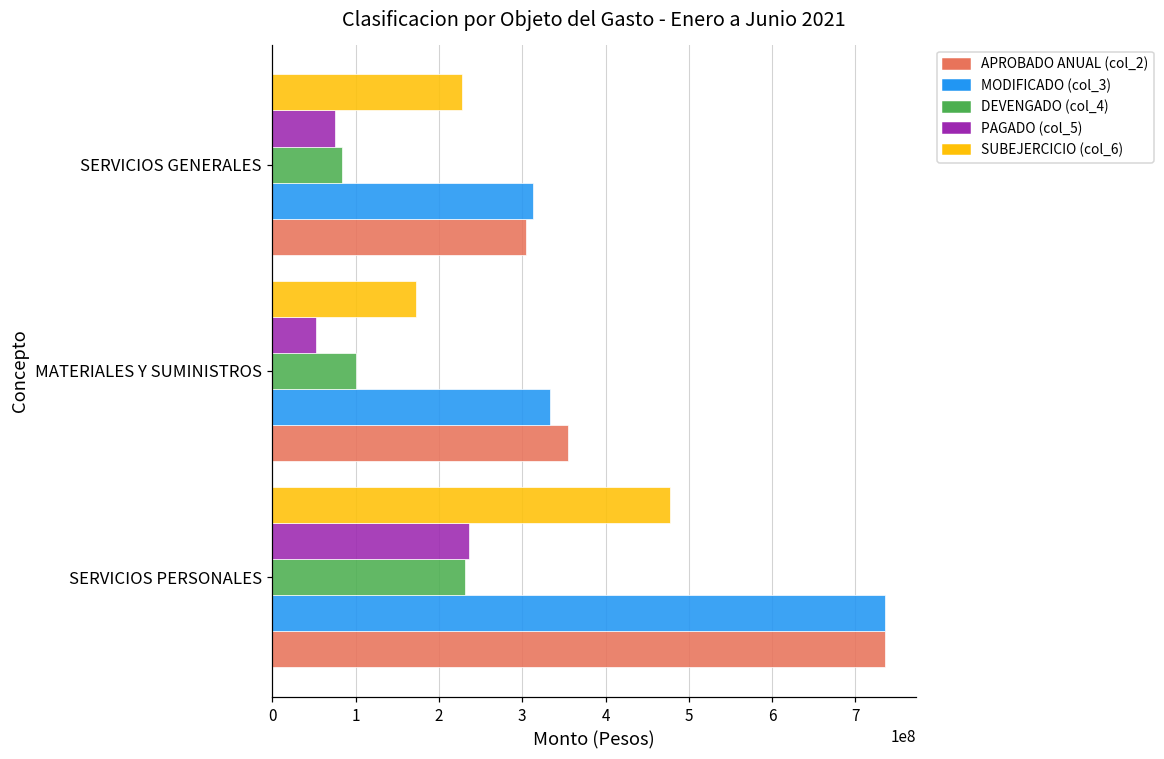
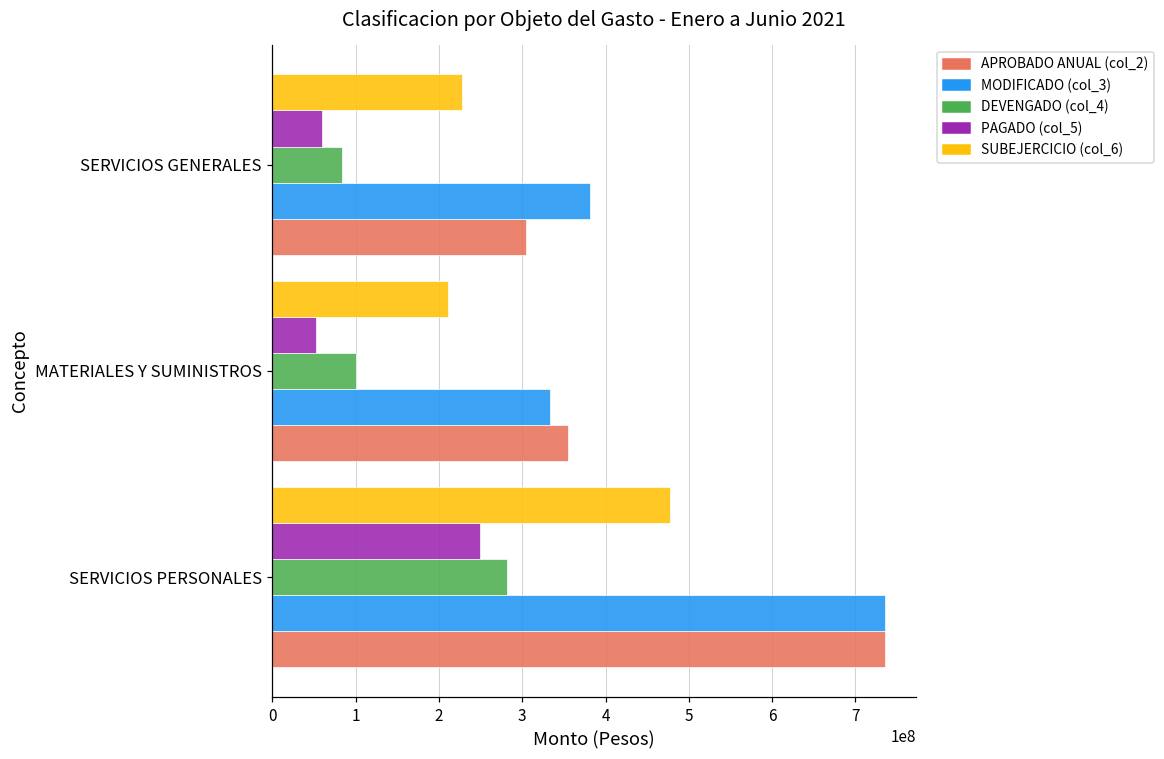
PAGADO (col_5), SERVICIOS GENERALES: 70000000 -> 60000000
MODIFICADO (col_3), SERVICIOS GENERALES: 310000000 -> 380000000
SUBEJERCICIO (col_6), MATERIALES Y SUMINISTROS: 170000000 -> 210000000
PAGADO (col_5), SERVICIOS PERSONALES: 240000000 -> 250000000
DEVENGADO (col_4), SERVICIOS PERSONALES: 230000000 -> 280000000
